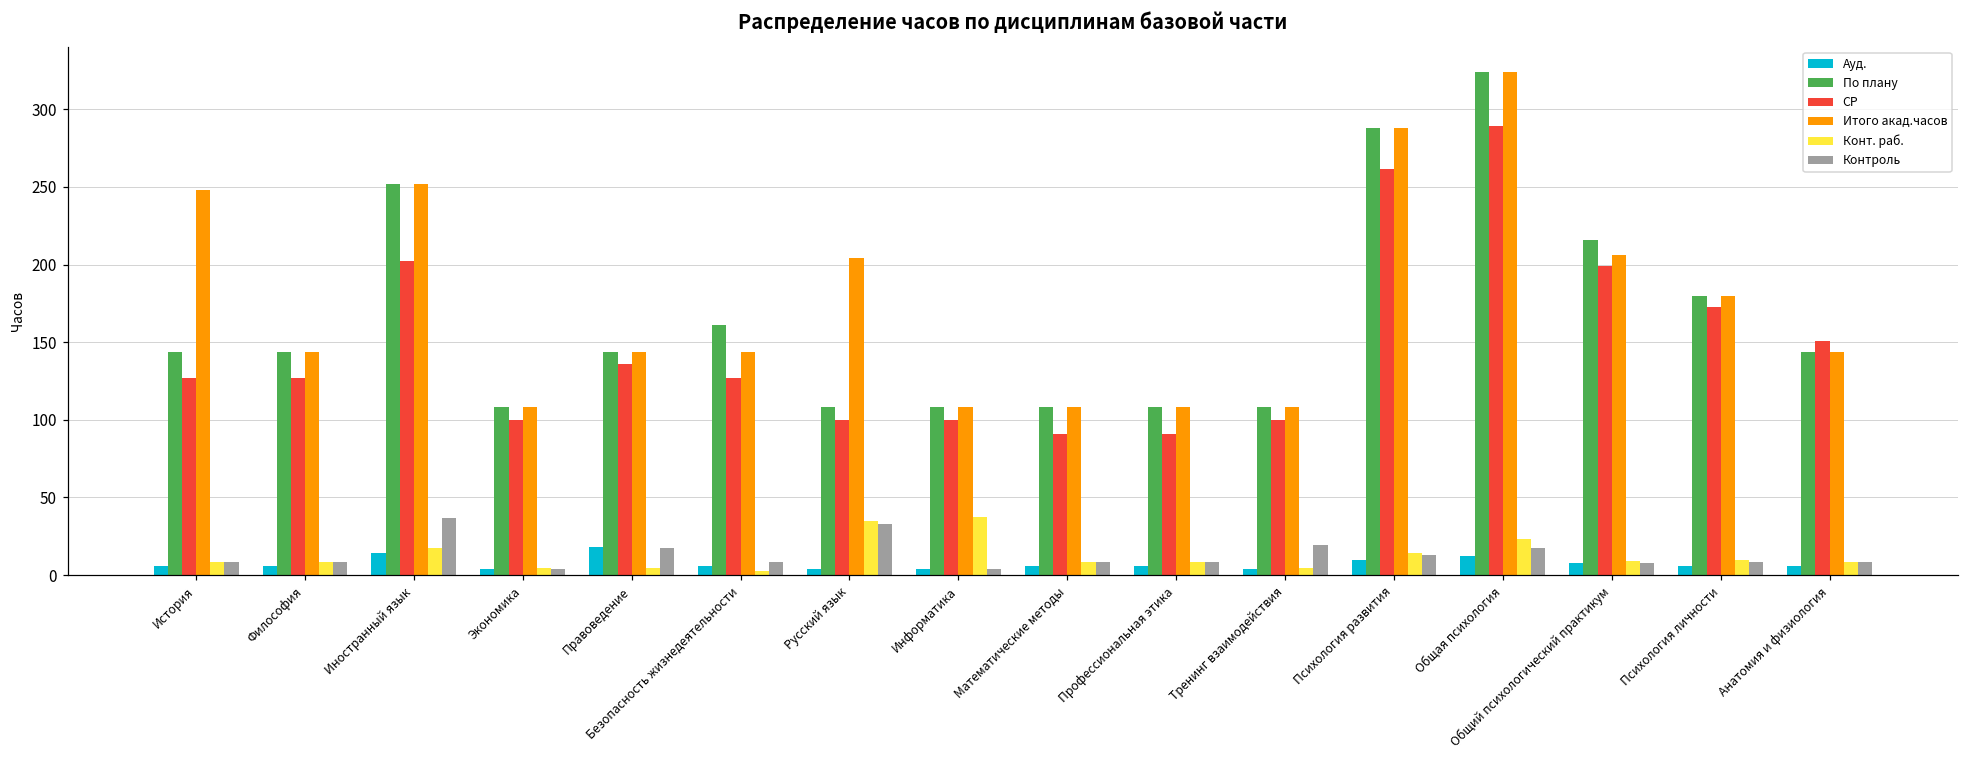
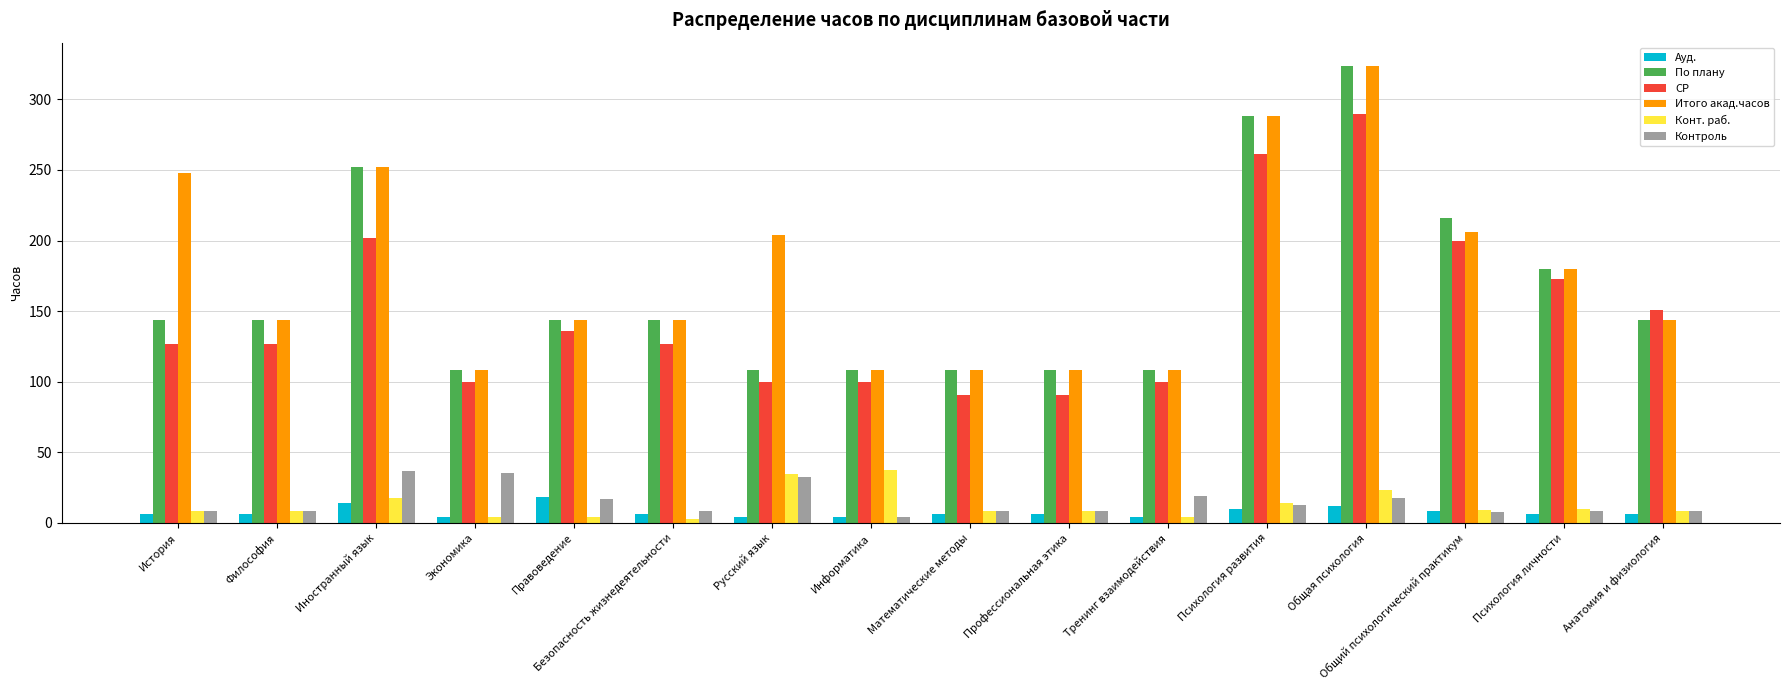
Контроль, Экономика: 4 -> 35
По плану, Безопасность жизнедеятельности: 161 -> 144
